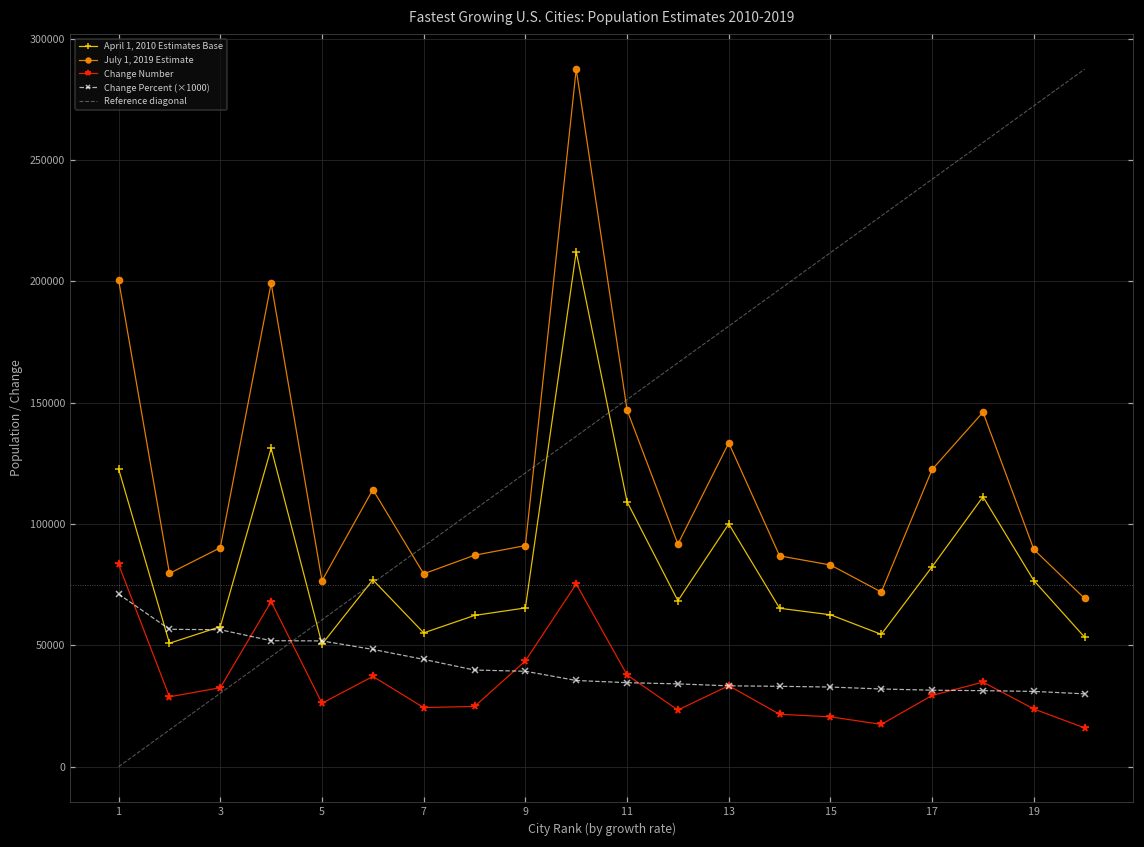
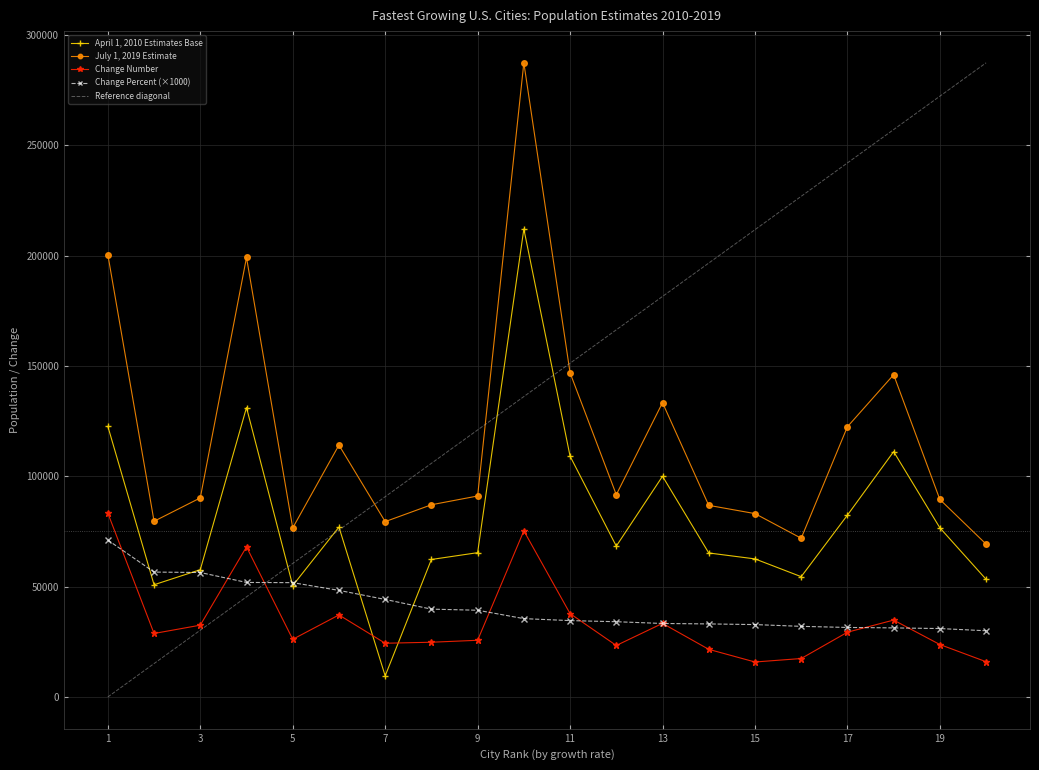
April 1, 2010 Estimates Base, 7: 55000 -> 10000
Change Number, 9: 44000 -> 26000
Change Number, 15: 21000 -> 16000
